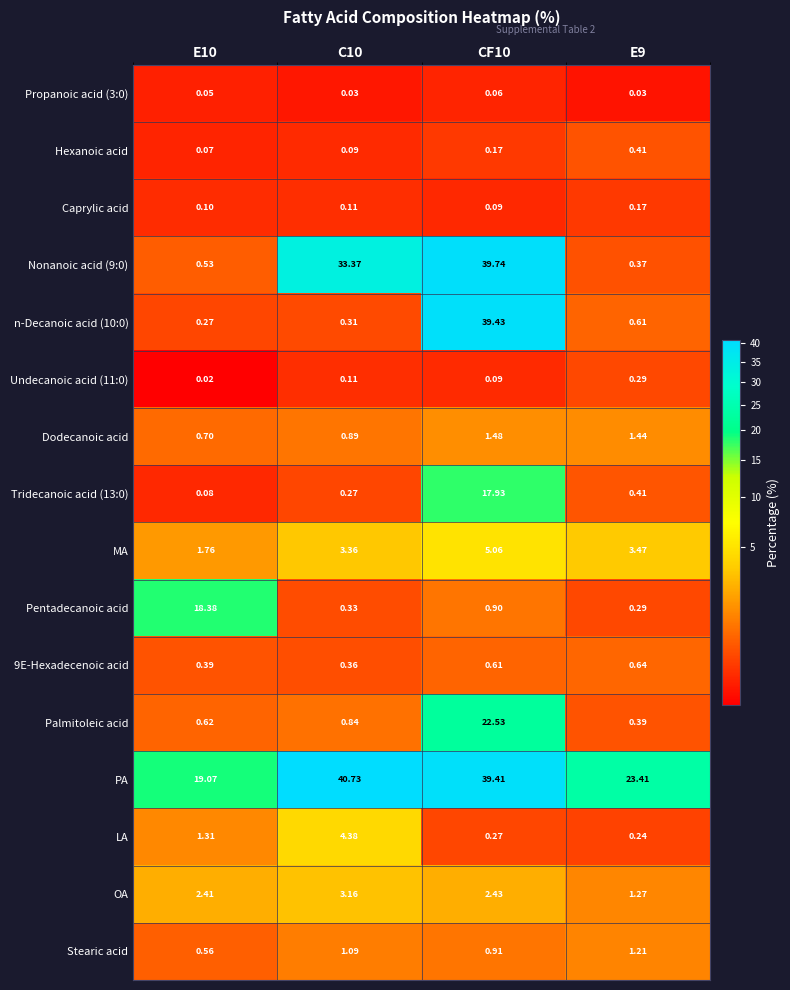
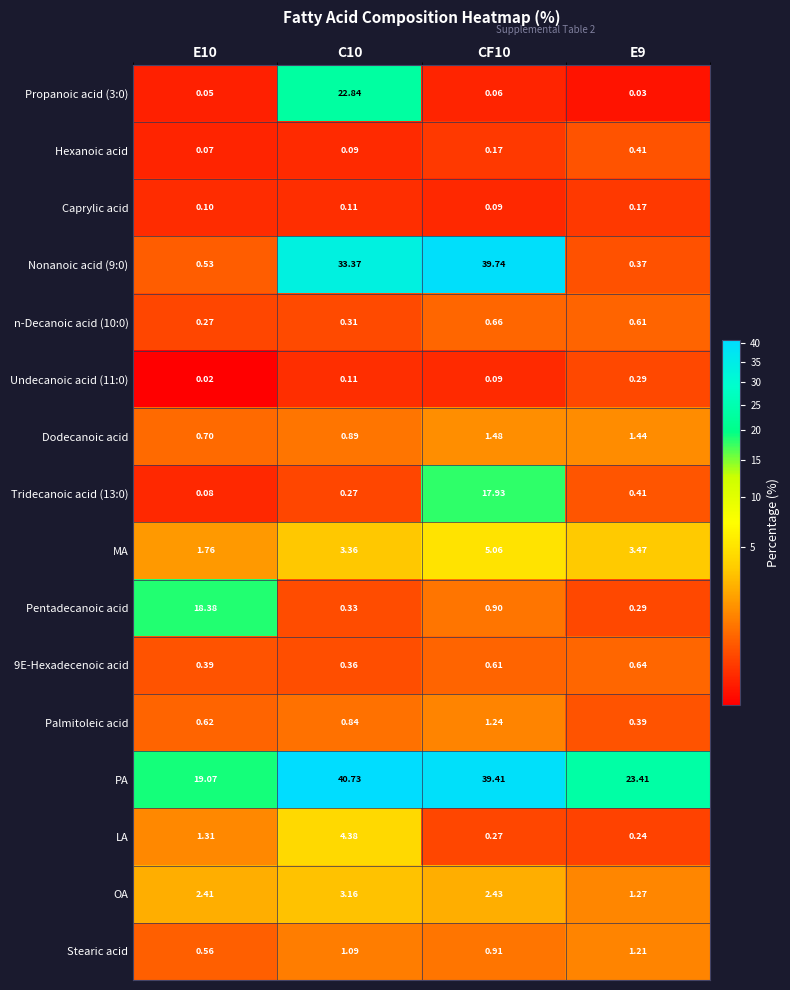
Propanoic acid (3:0), C10: 0.03 -> 22.84
n-Decanoic acid (10:0), CF10: 39.43 -> 0.66
Palmitoleic acid, CF10: 22.53 -> 1.24
